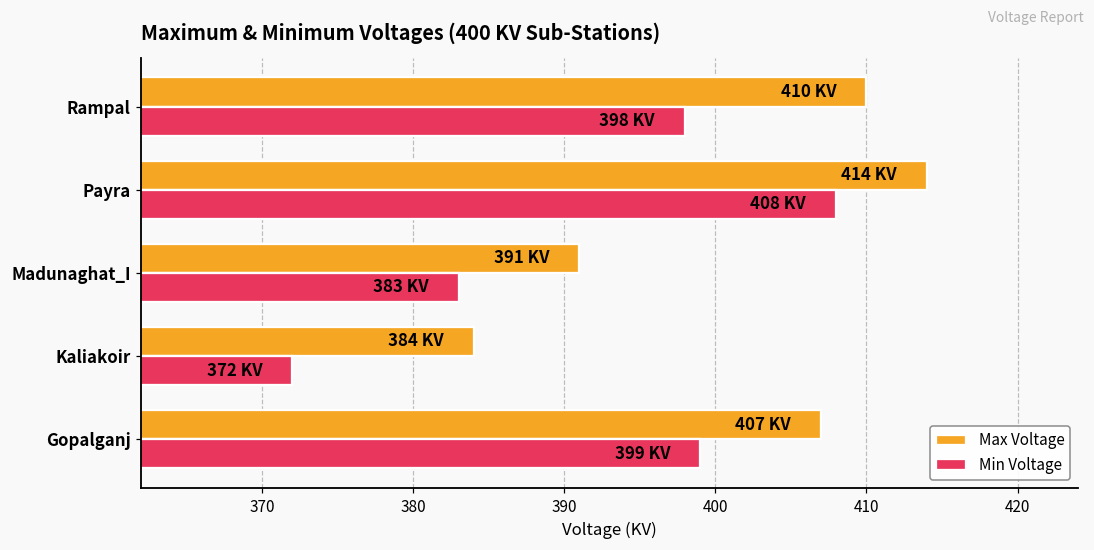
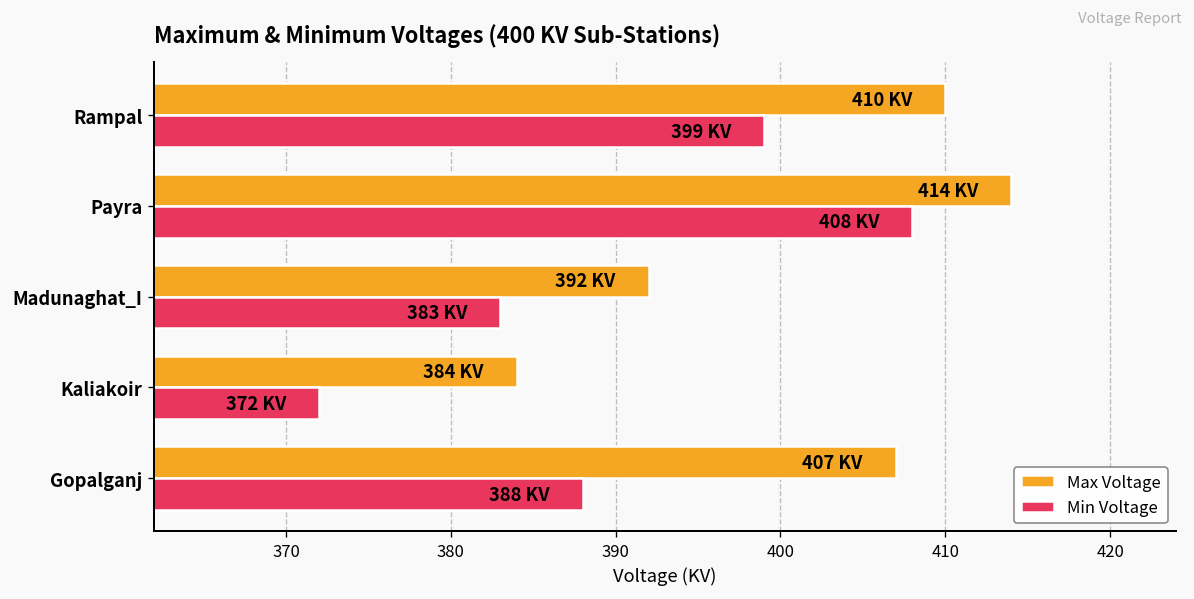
Min Voltage, Rampal: 398 -> 399
Max Voltage, Madunaghat_I: 391 -> 392
Min Voltage, Gopalganj: 399 -> 388
